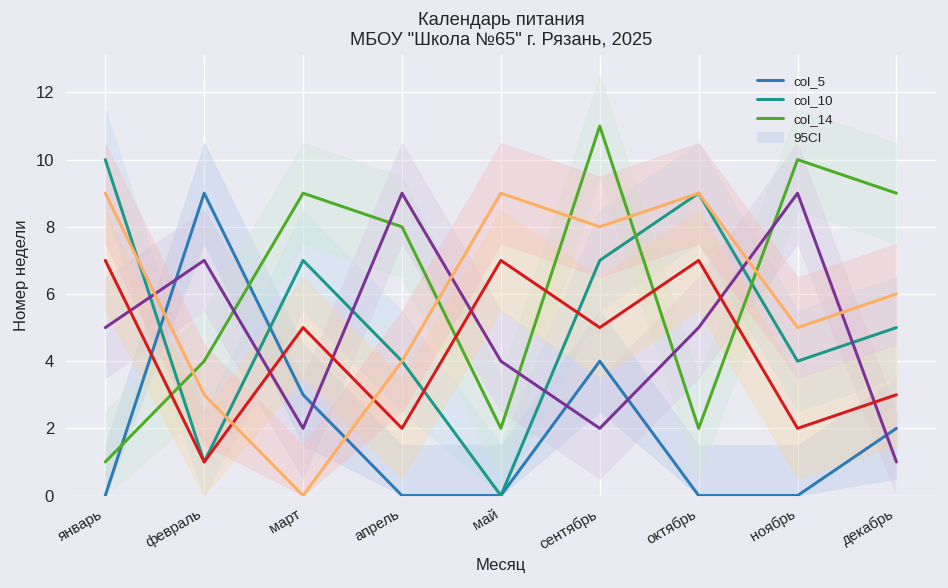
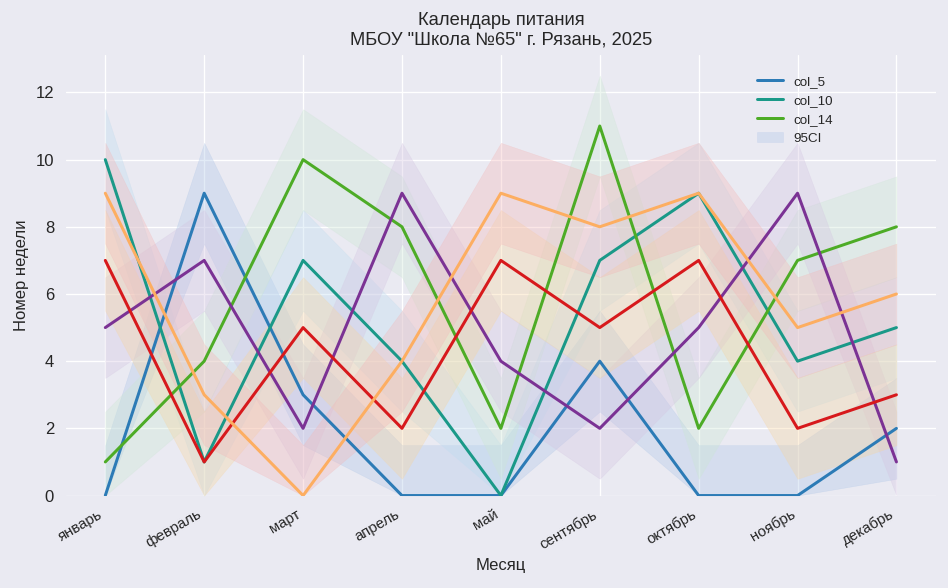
col_14, март: 9 -> 10
col_14, ноябрь: 10 -> 7
col_14, декабрь: 9 -> 8
